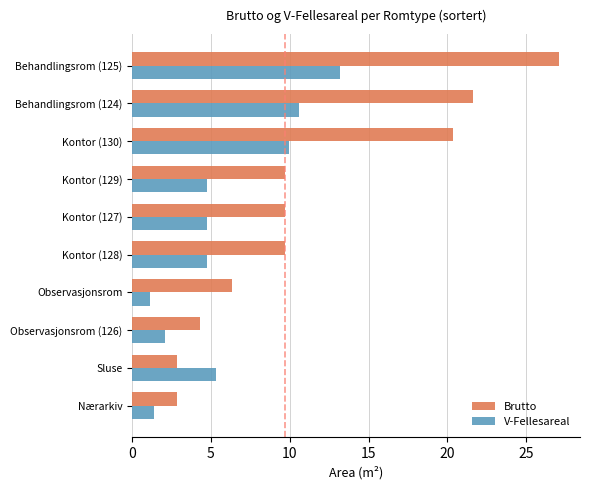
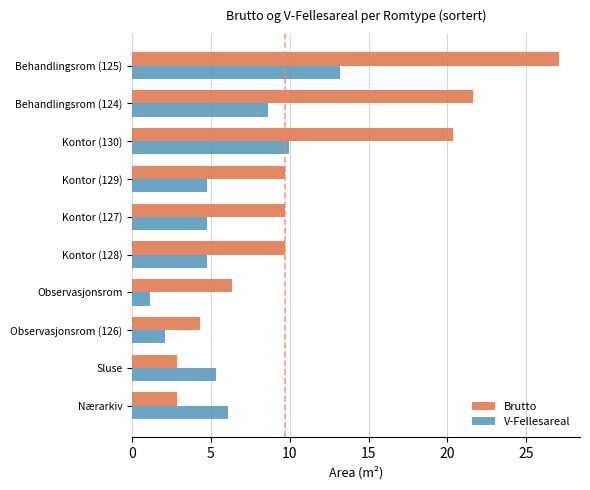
V-Fellesareal, Behandlingsrom (124): 10.6 -> 8.6
V-Fellesareal, Nærarkiv: 1.4 -> 6.1
